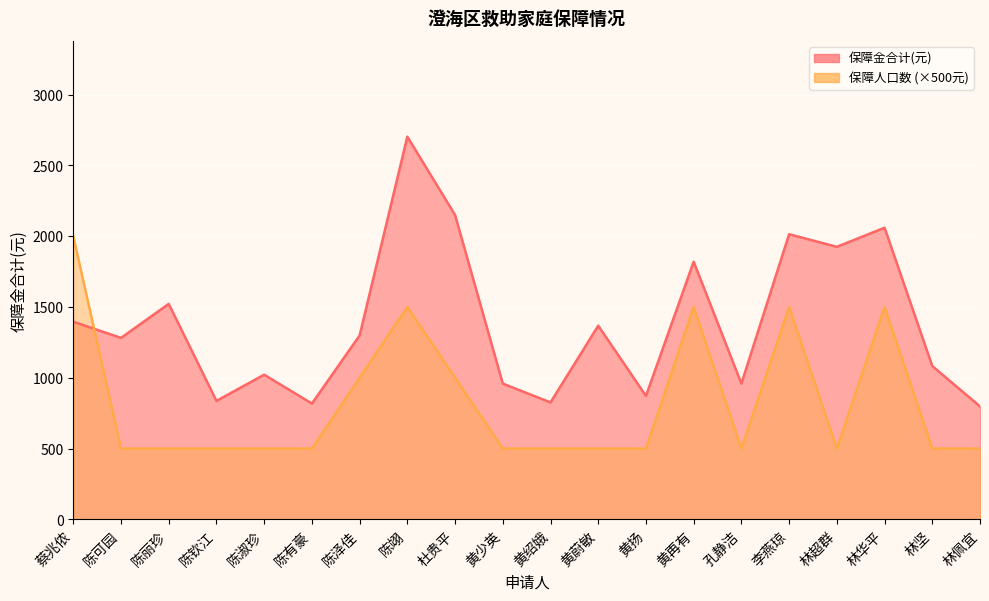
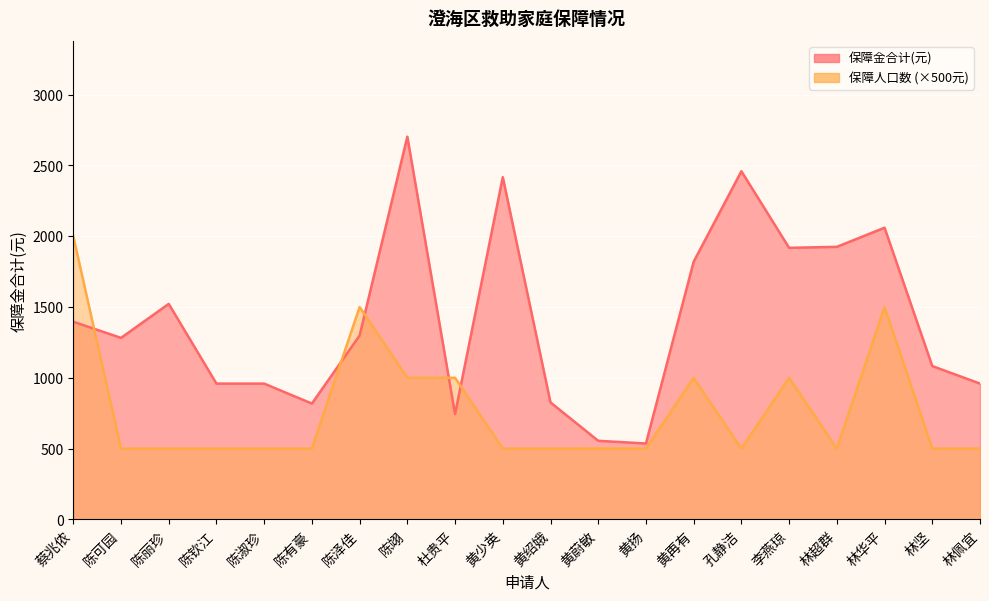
保障金合计(元), 陈钦江: 840 -> 960
保障金合计(元), 陈淑珍: 1020 -> 960
保障人口数 (×500元), 陈泽佳: 1000 -> 1500
保障人口数 (×500元), 陈翊: 1500 -> 1000
保障金合计(元), 杜贵平: 2150 -> 740
保障金合计(元), 黄少英: 960 -> 2420
保障金合计(元), 黄蔚敏: 1370 -> 560
保障金合计(元), 黄扬: 870 -> 540
保障人口数 (×500元), 黄再有: 1500 -> 1000
保障金合计(元), 孔静洁: 960 -> 2460
保障金合计(元), 李燕琼: 2010 -> 1920
保障人口数 (×500元), 李燕琼: 1500 -> 1000
保障金合计(元), 林佩宜: 800 -> 960
